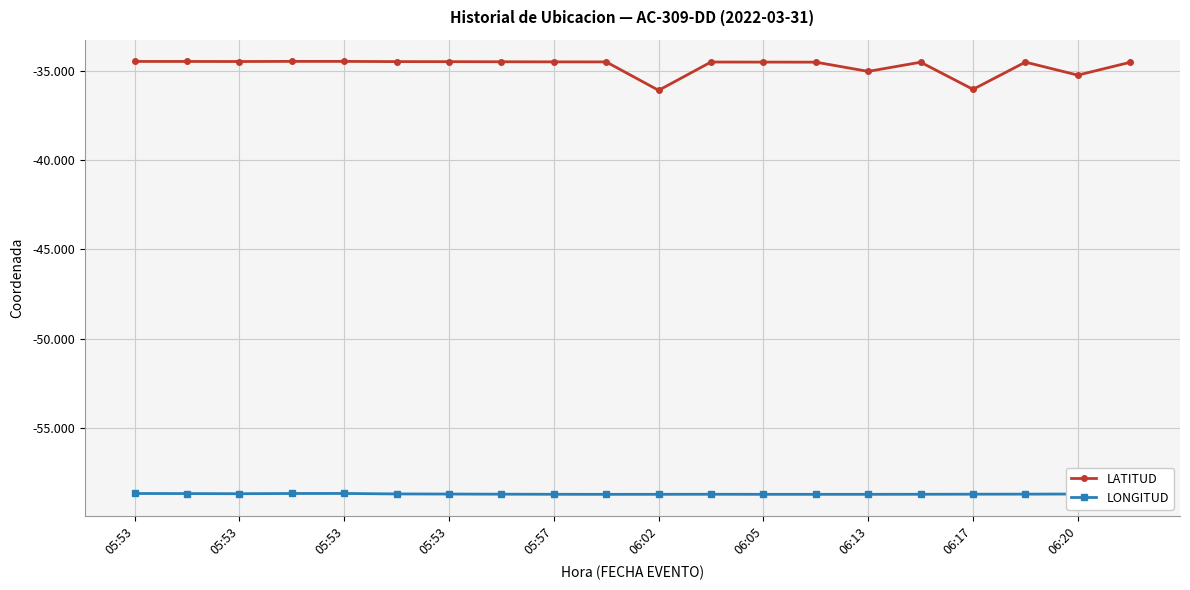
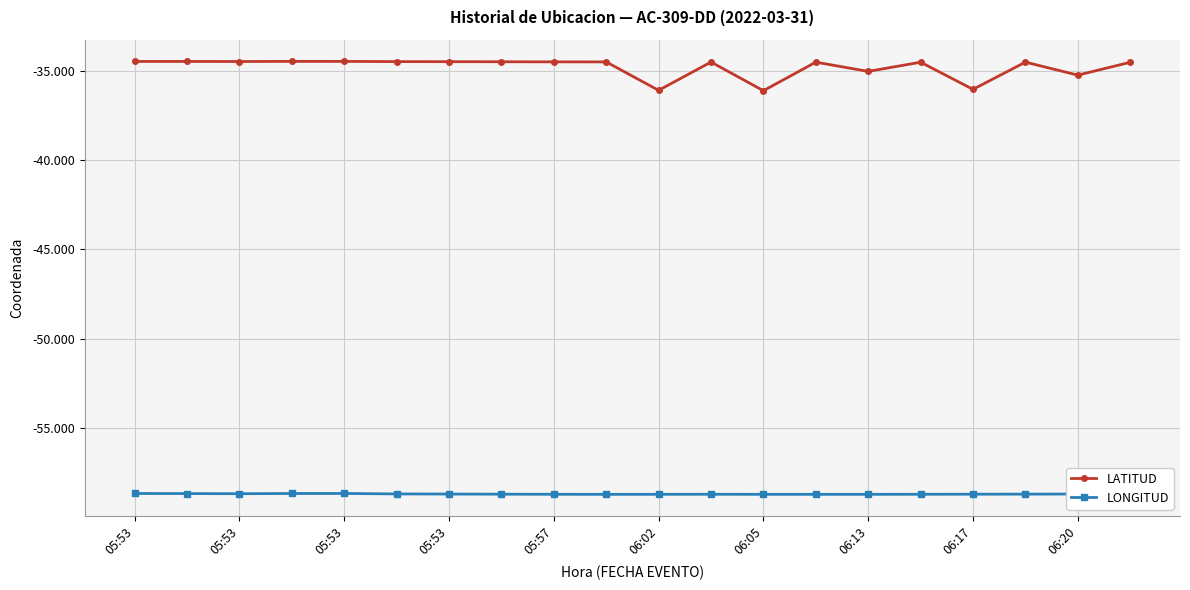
LATITUD, 06:05: -34.5 -> -36.1
